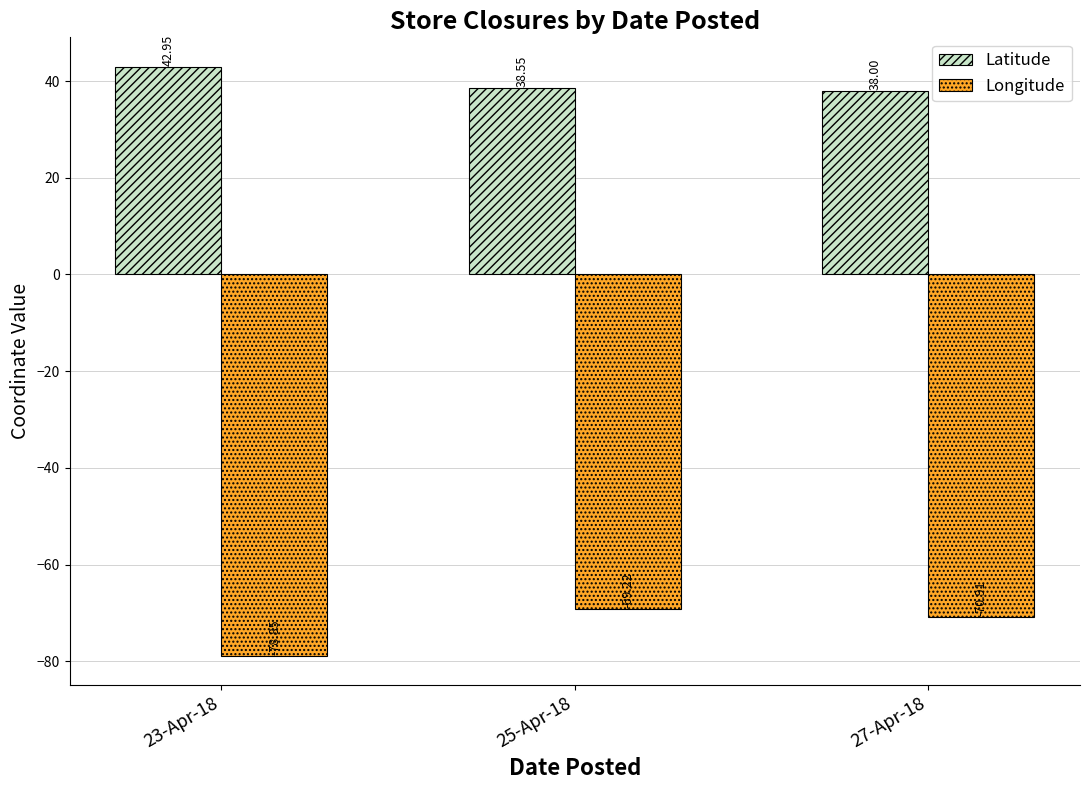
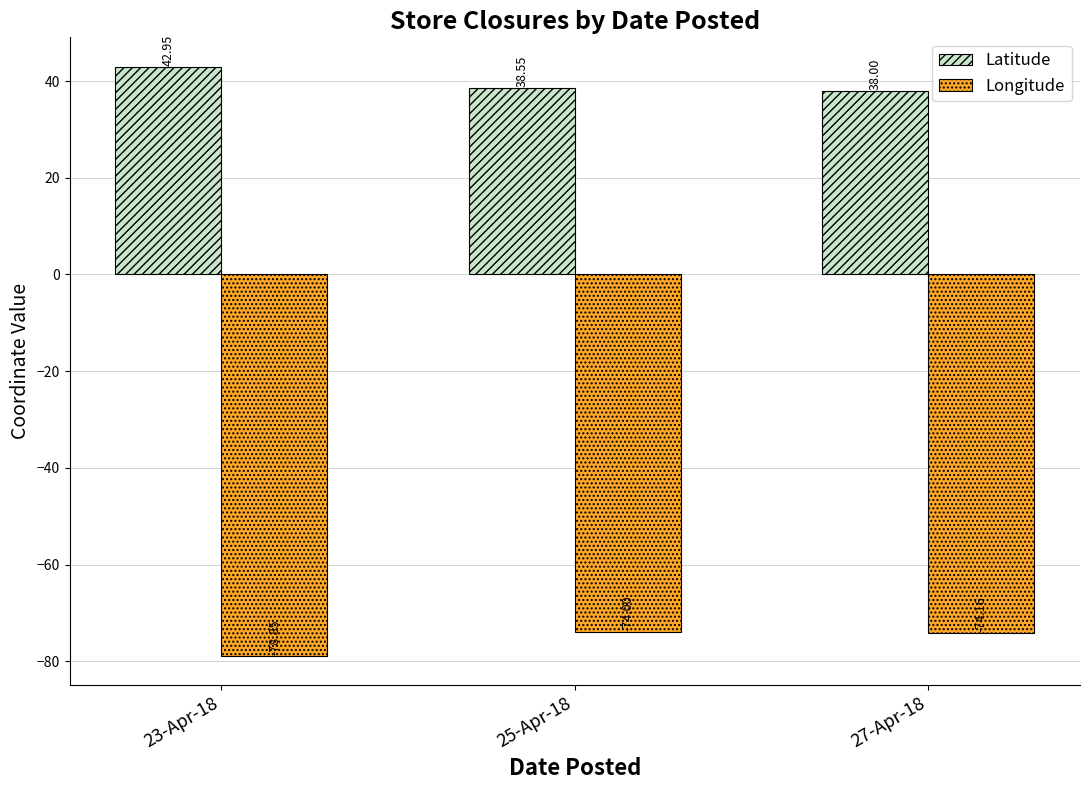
Longitude, 25-Apr-18: -69.22 -> -74.00
Longitude, 27-Apr-18: -70.91 -> -74.16
